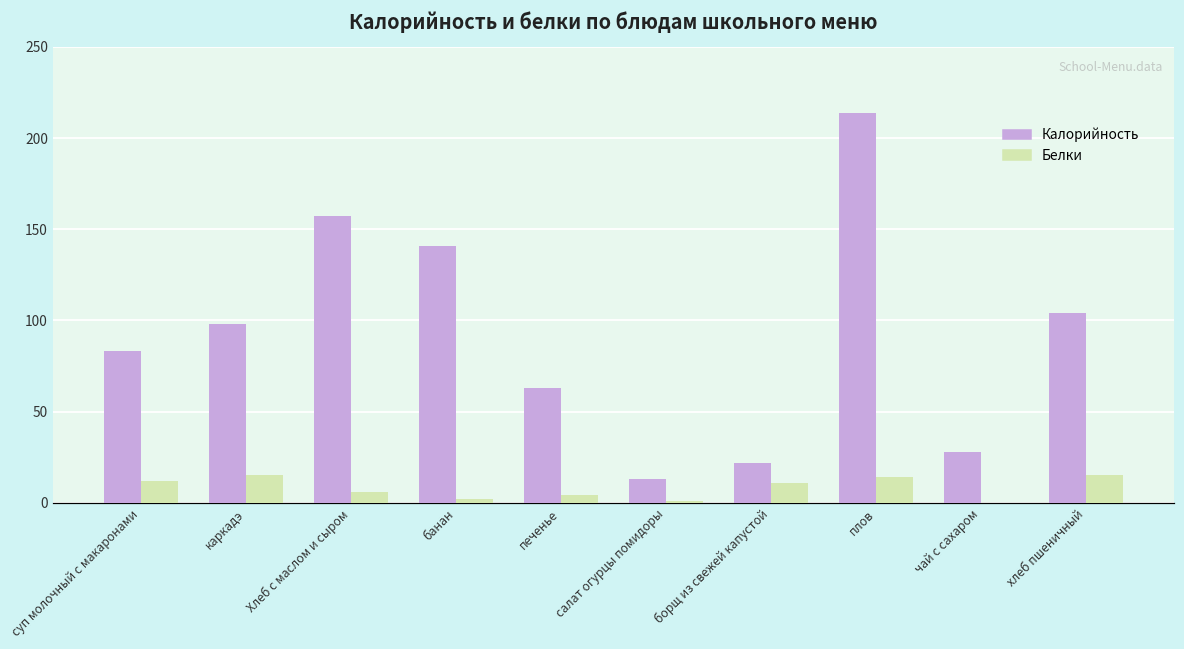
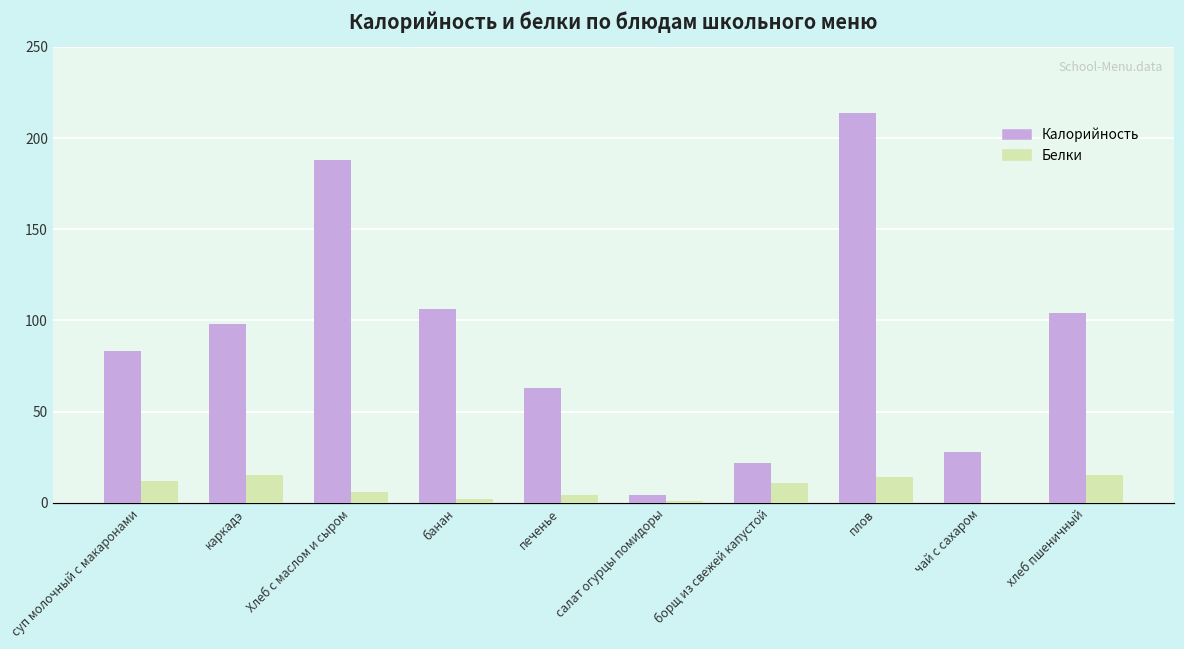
Калорийность, Хлеб с маслом и сыром: 157 -> 188
Калорийность, банан: 141 -> 106
Калорийность, салат огурцы помидоры: 13 -> 4
